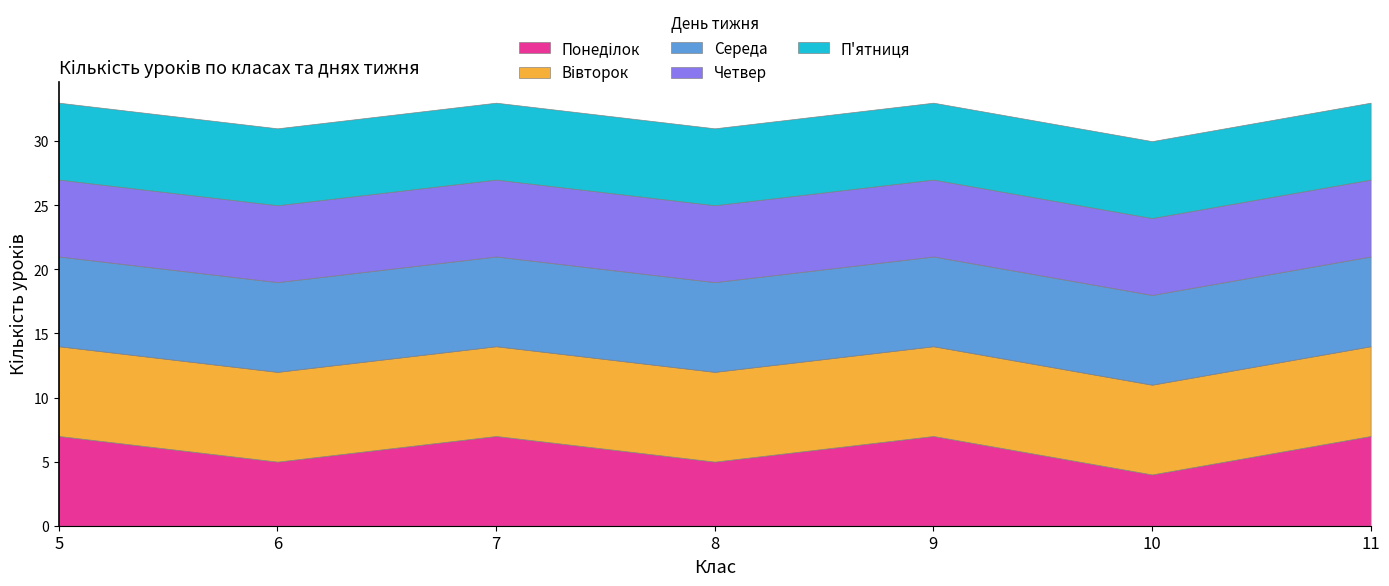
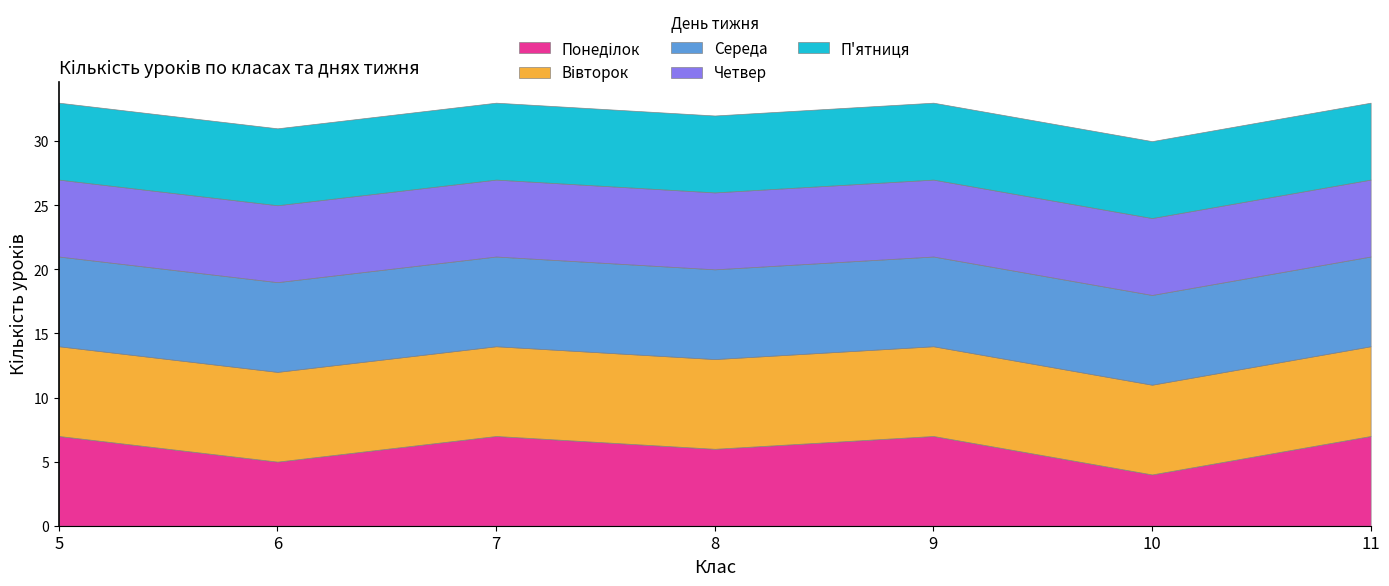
Понеділок, 8: 5 -> 6
